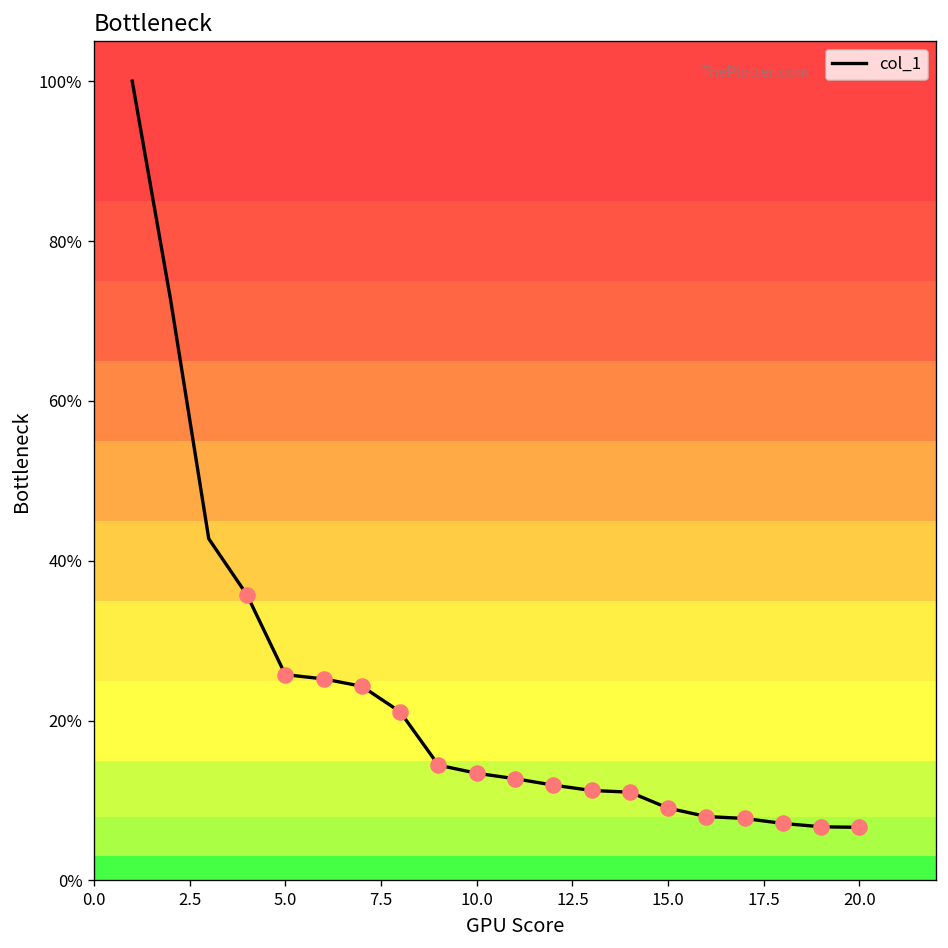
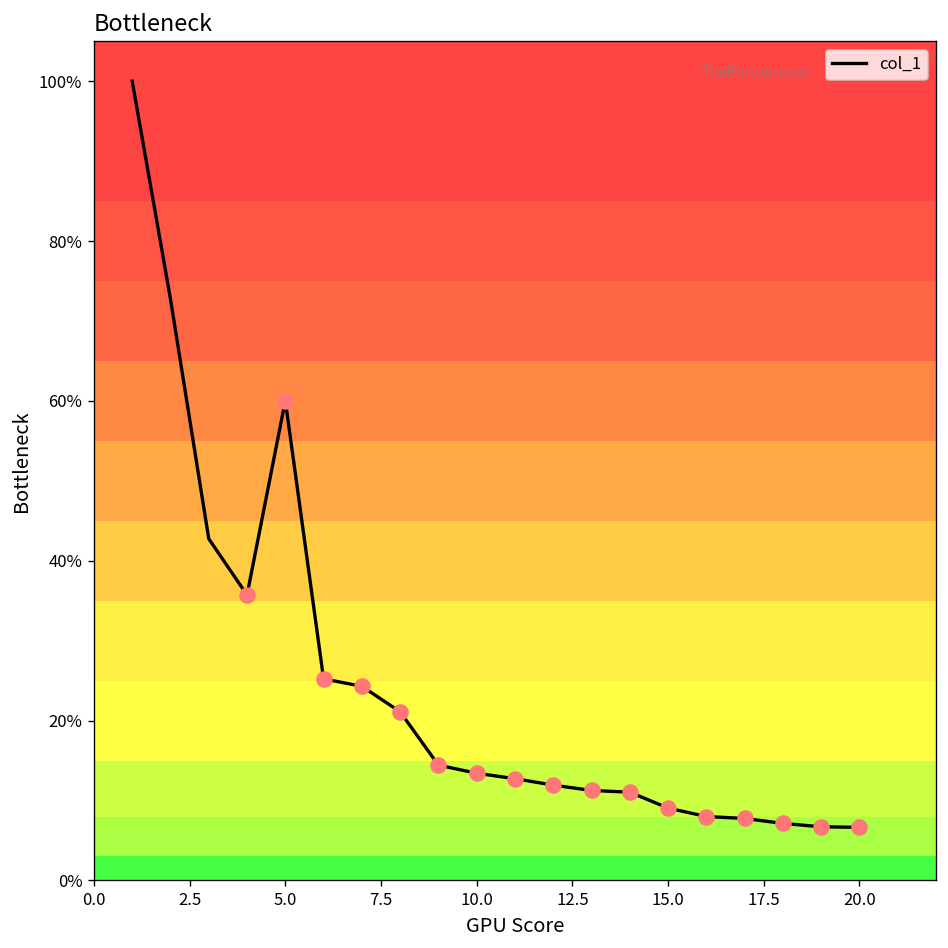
col_1, 5.0: 26% -> 60%
